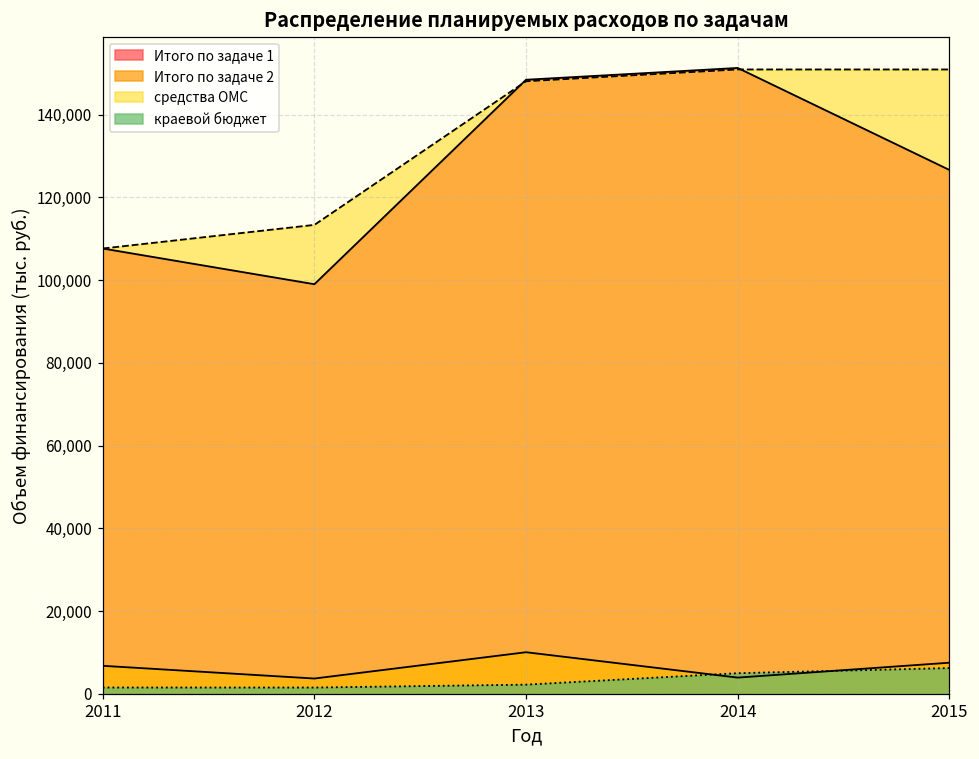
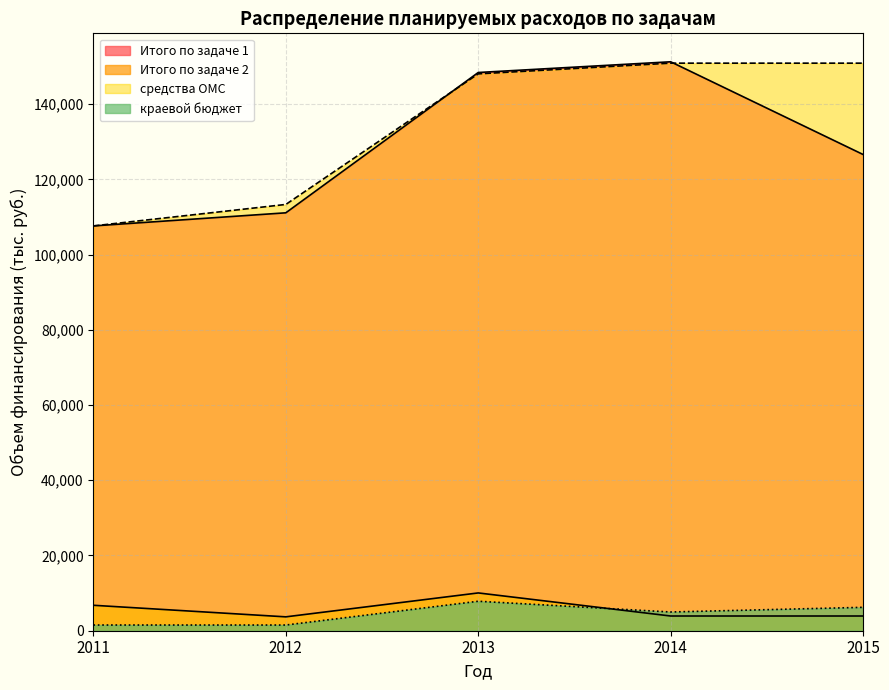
Итого по задаче 1, 2012: 99,000 -> 111,000
краевой бюджет, 2013: 2,000 -> 8,000
Итого по задаче 2, 2015: 8,000 -> 4,000
